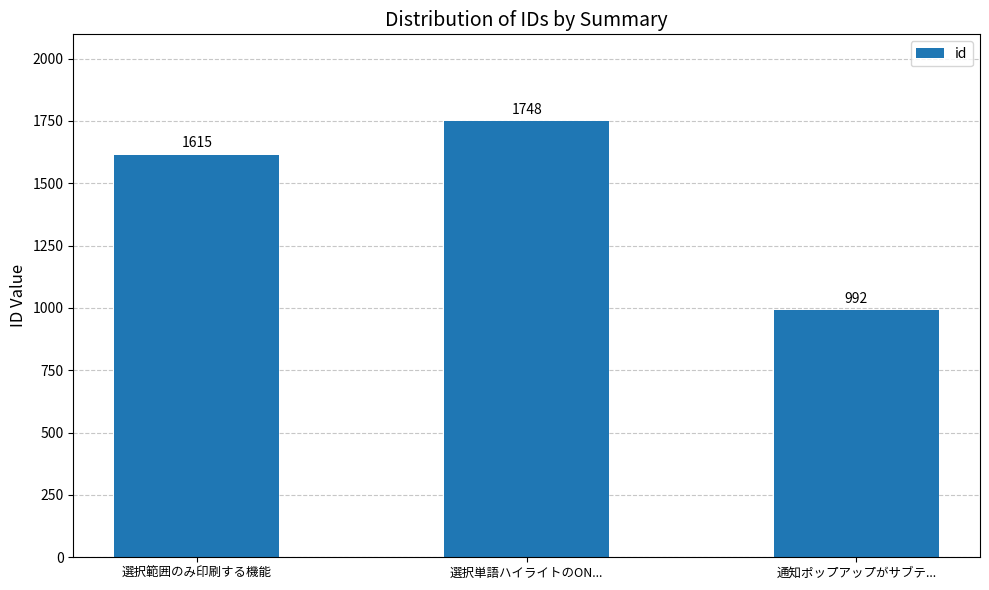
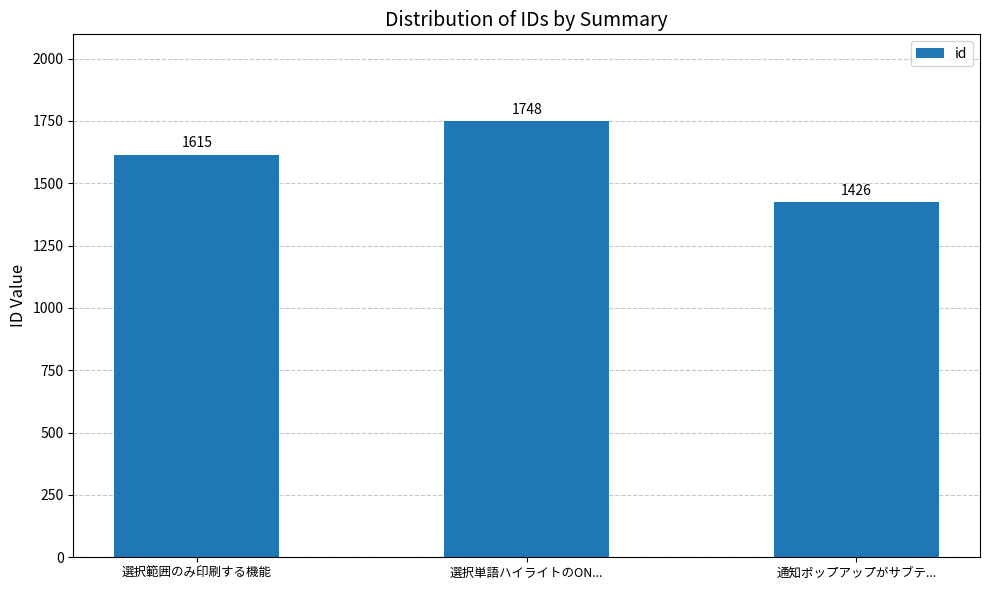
通知ポップアップがサブテ...: 992 -> 1426
